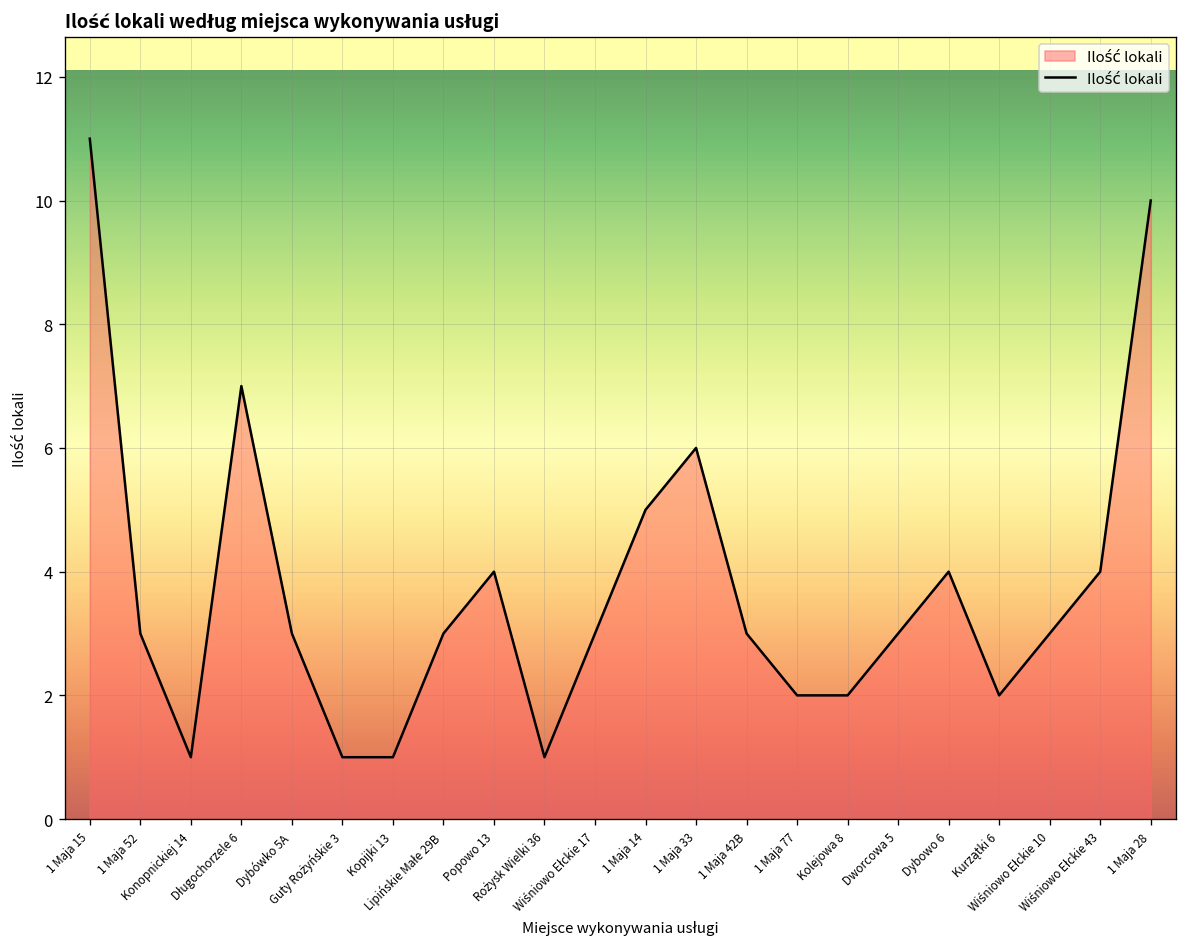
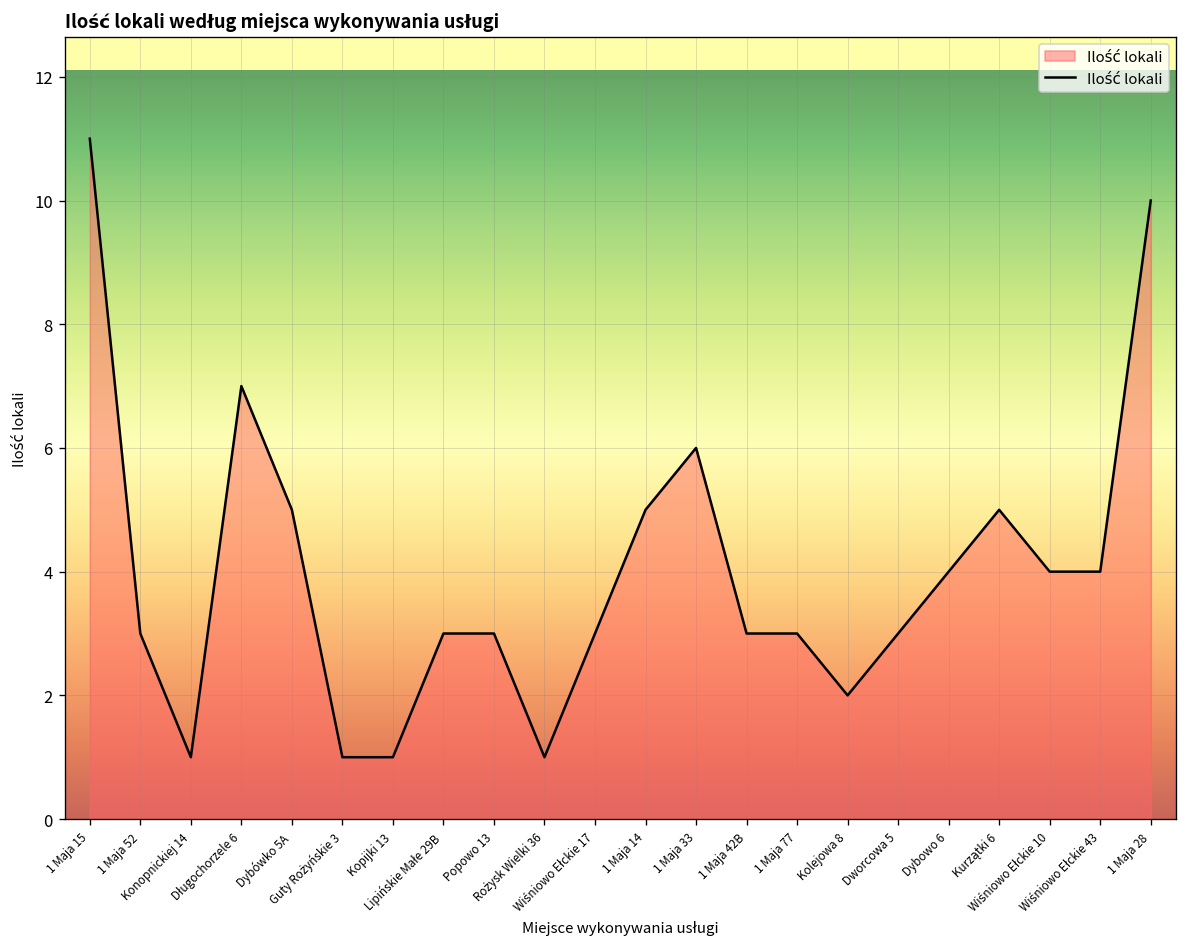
Dybówko 5A: 3 -> 5
Popowo 13: 4 -> 3
1 Maja 77: 2 -> 3
Kurzątki 6: 2 -> 5
Wiśniowo Ełckie 10: 3 -> 4
